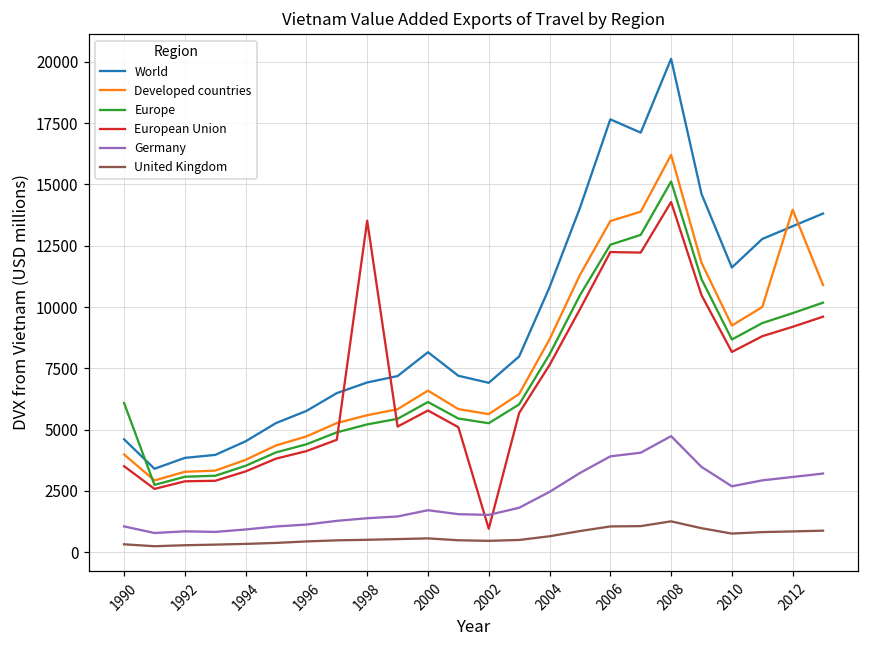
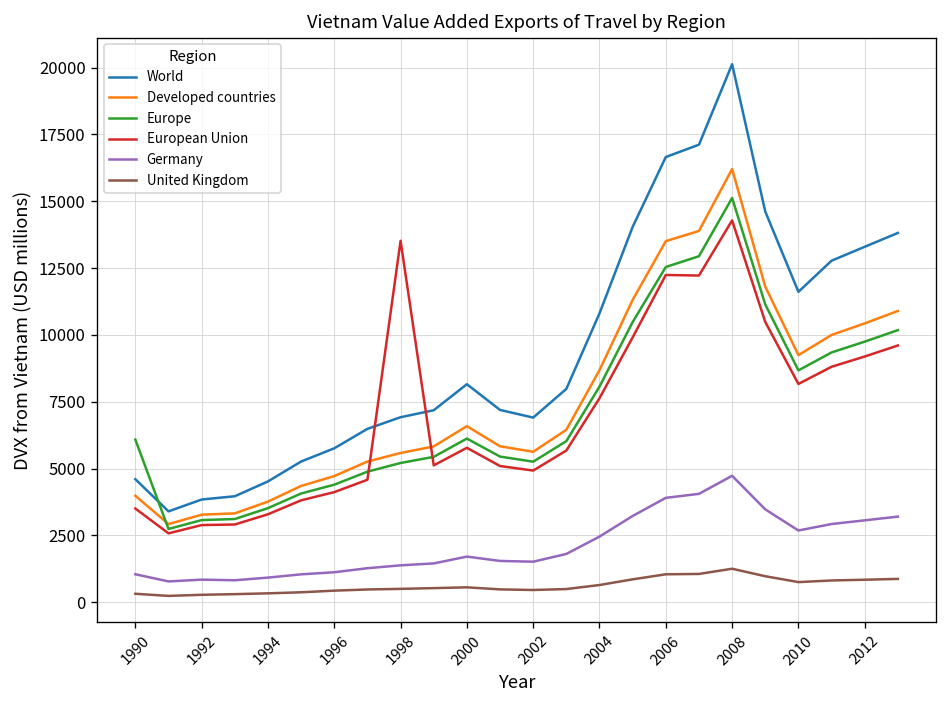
European Union, 2002: 1000 -> 4900
World, 2006: 17700 -> 16700
Developed countries, 2012: 14000 -> 10400
